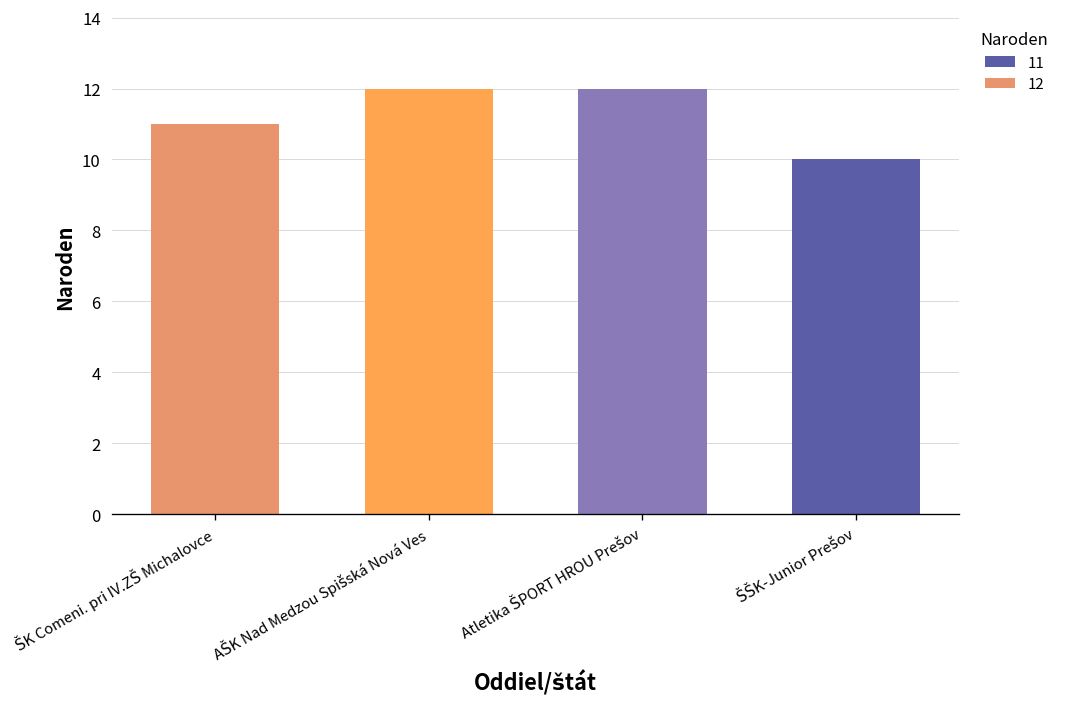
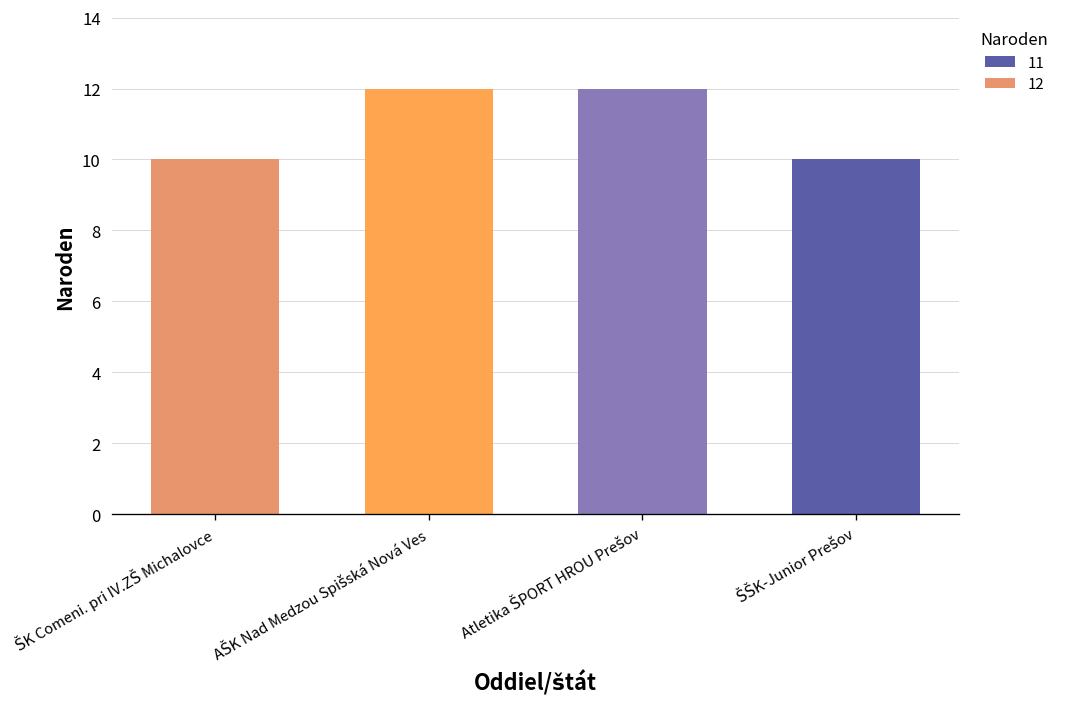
ŠK Comeni. pri IV.ZŠ Michalovce: 11 -> 10
